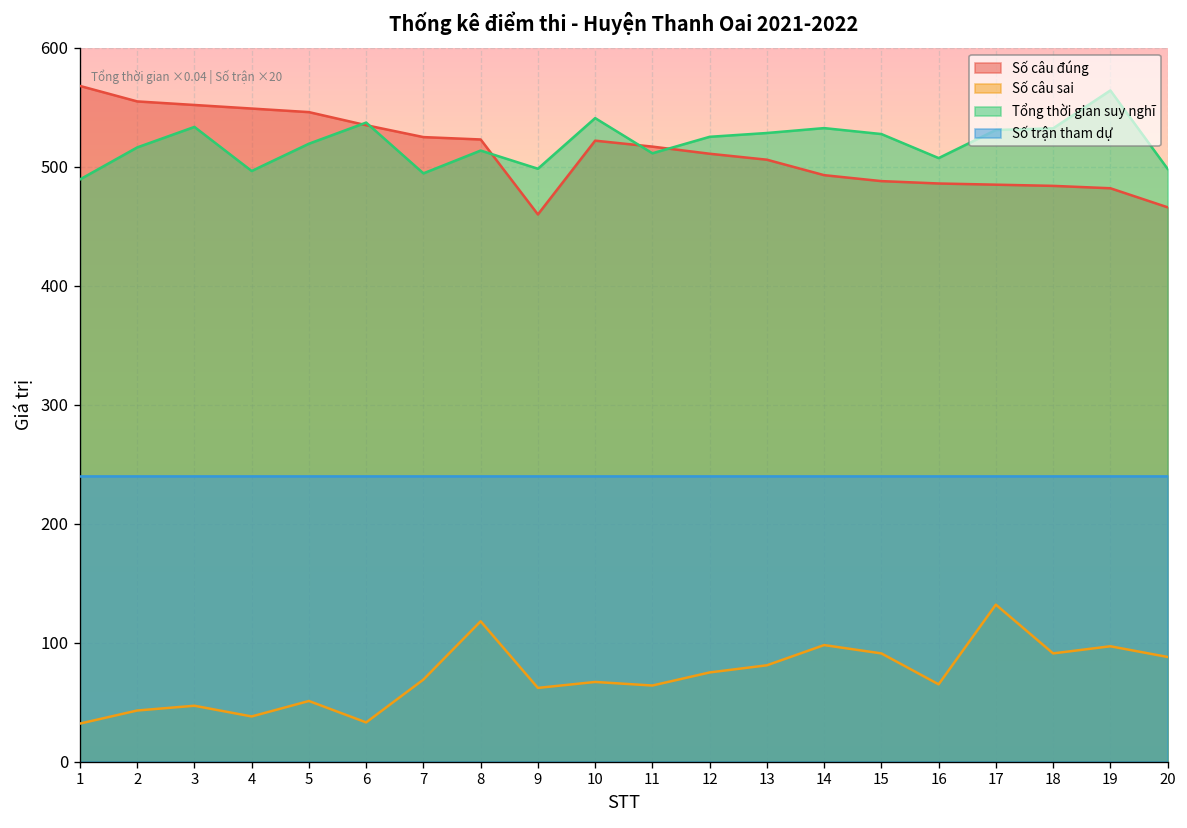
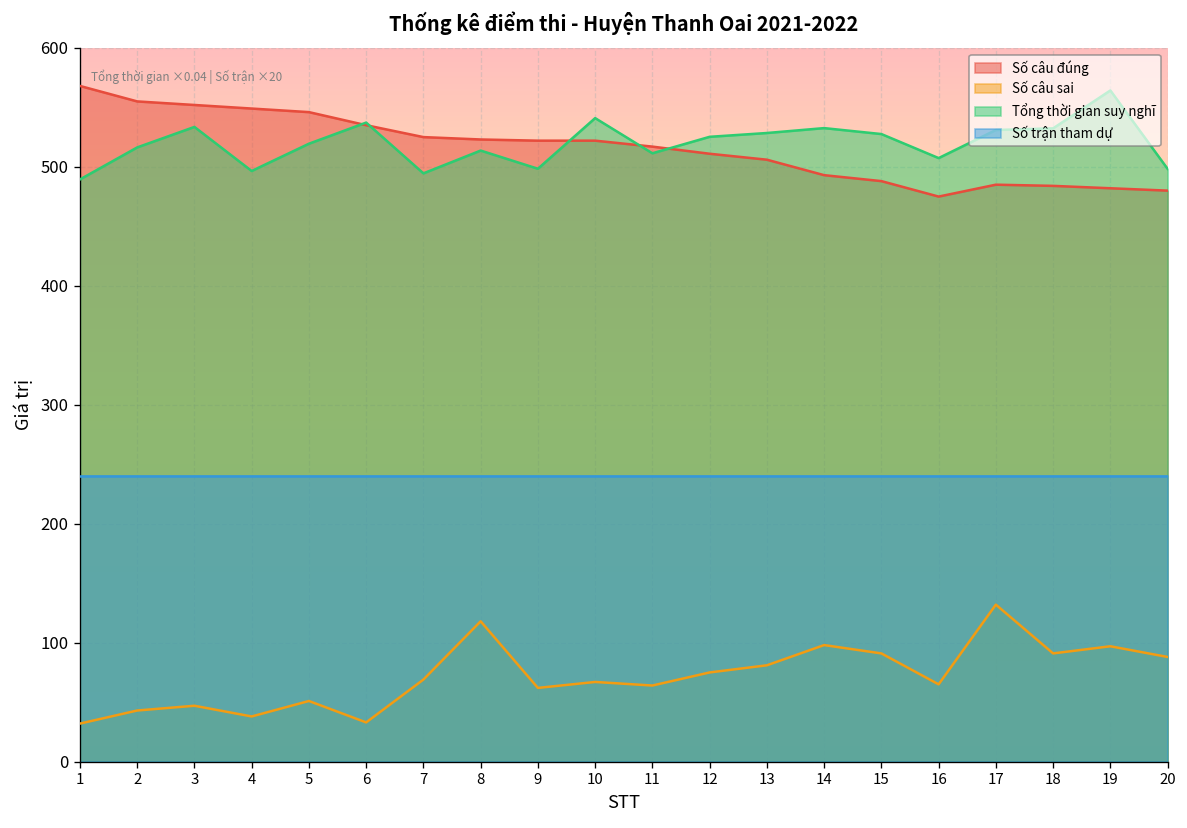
Số câu đúng, 9: 460 -> 520
Số câu đúng, 16: 490 -> 480
Số câu đúng, 20: 470 -> 480
